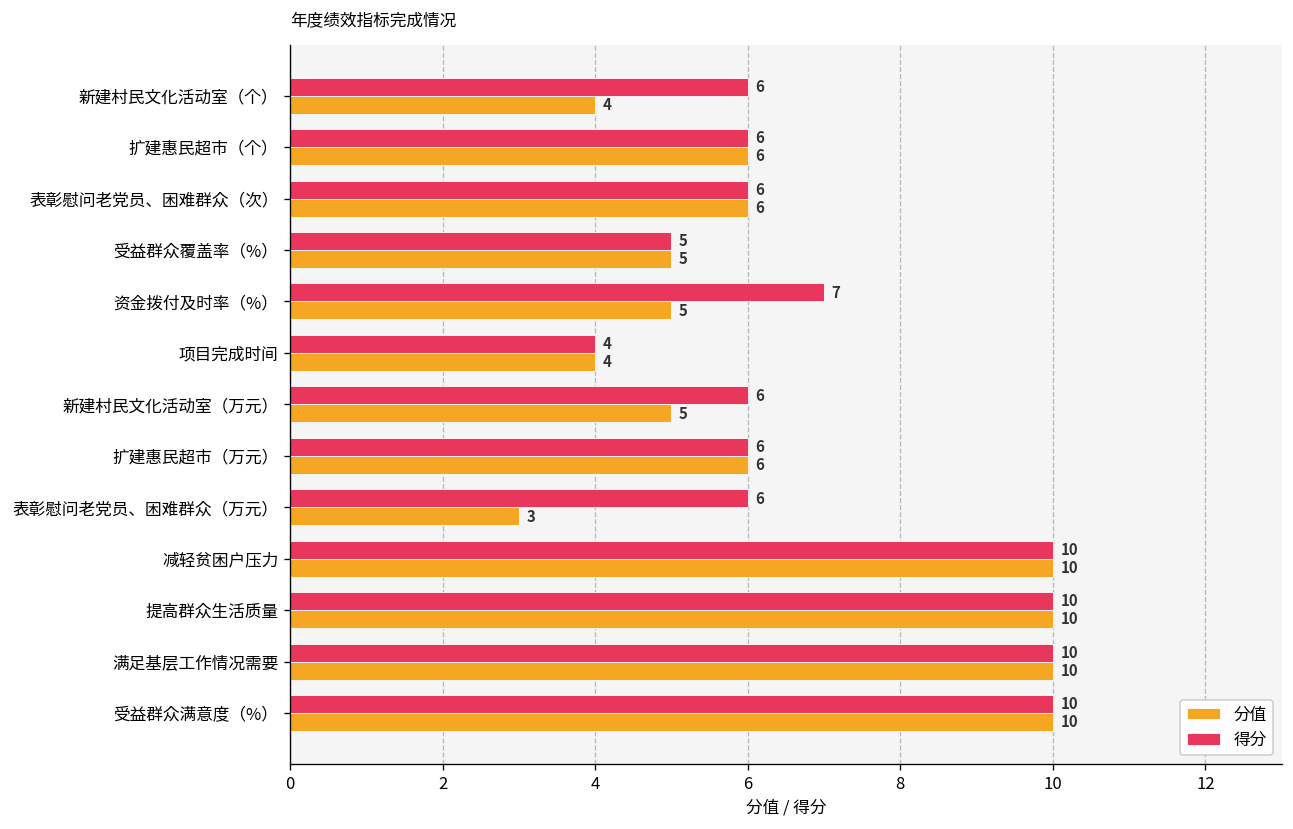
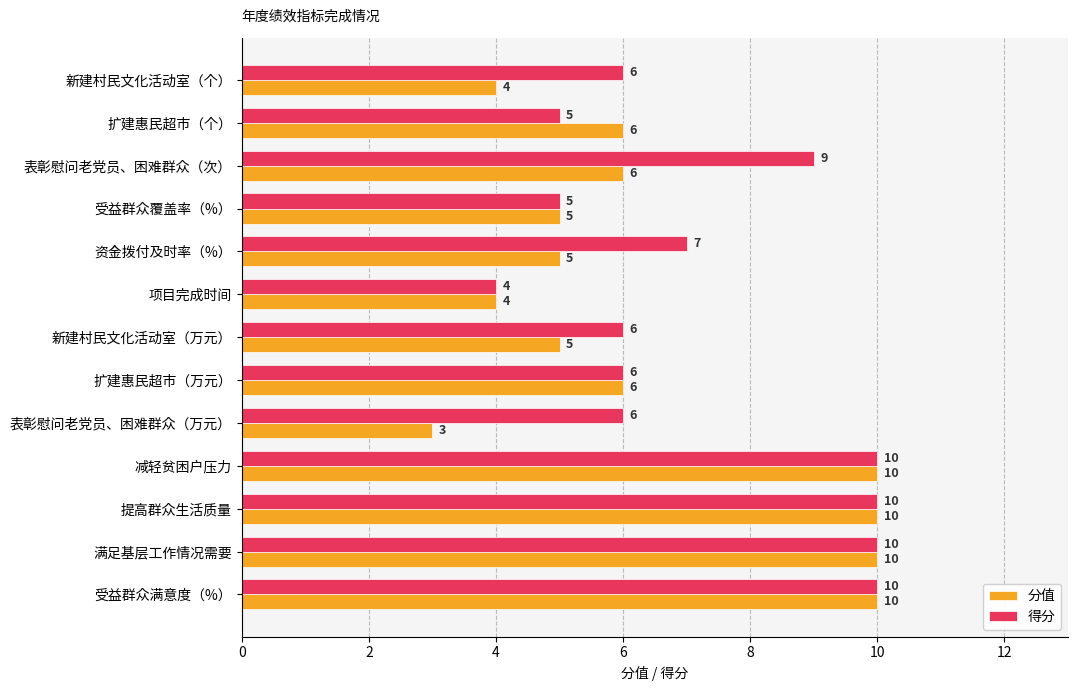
得分, 扩建惠民超市（个）: 6 -> 5
得分, 表彰慰问老党员、困难群众（次）: 6 -> 9
